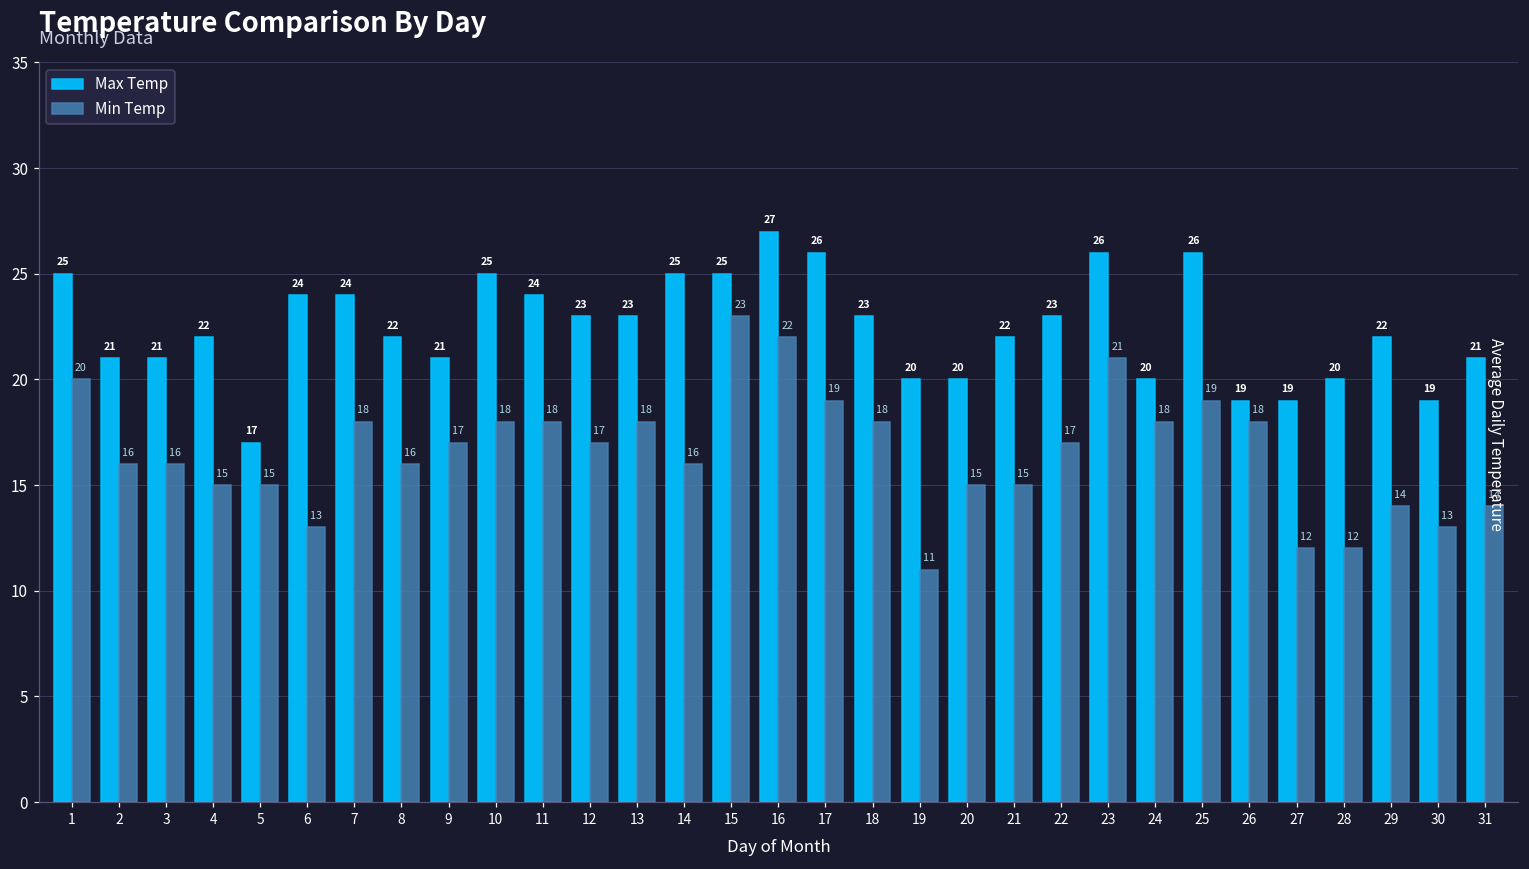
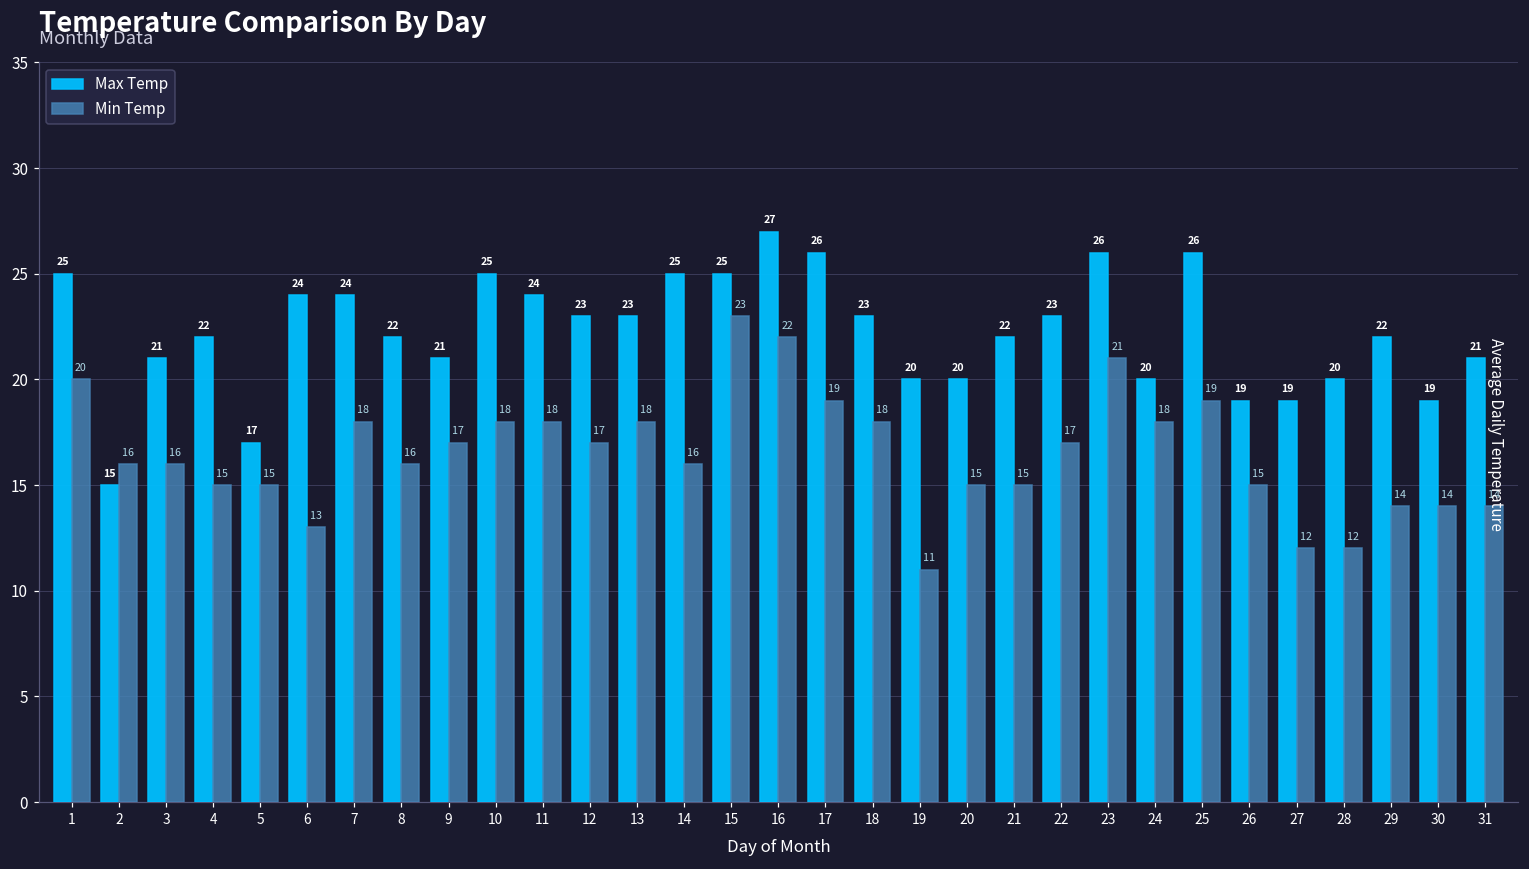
Max Temp, 2: 21 -> 15
Min Temp, 26: 18 -> 15
Min Temp, 30: 13 -> 14
